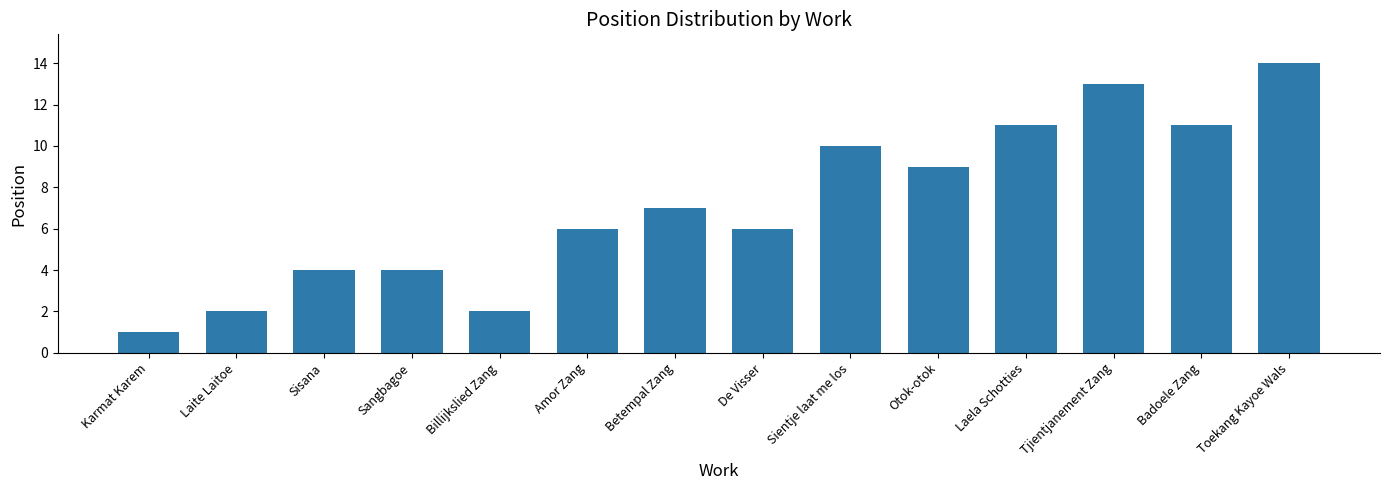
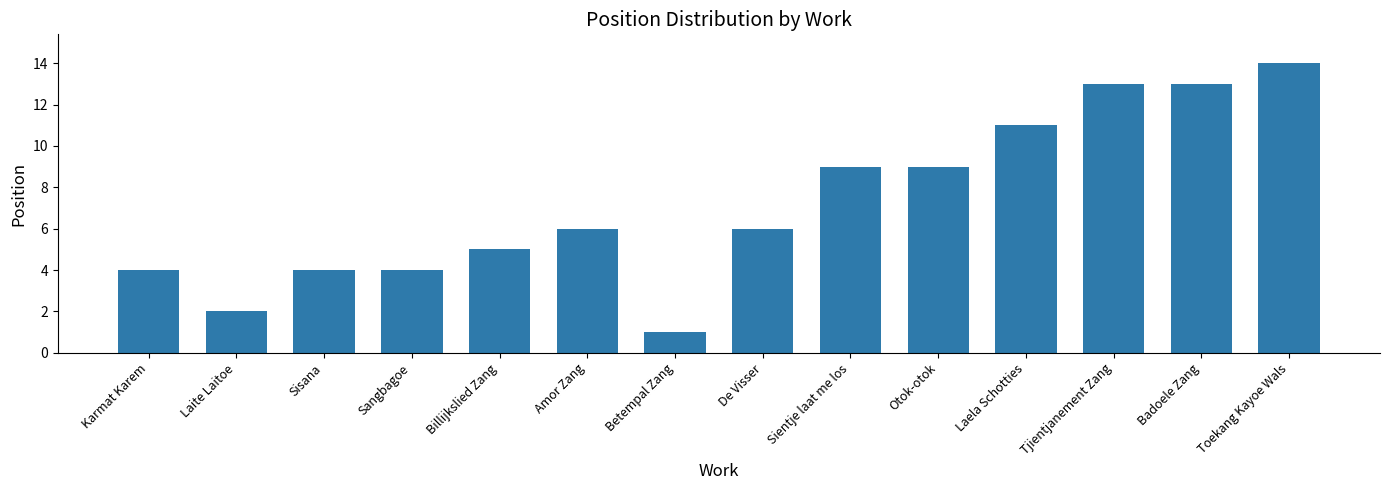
Karmat Karem: 1 -> 4
Billijkslied Zang: 2 -> 5
Betempal Zang: 7 -> 1
Sientje laat me los: 10 -> 9
Badoele Zang: 11 -> 13
